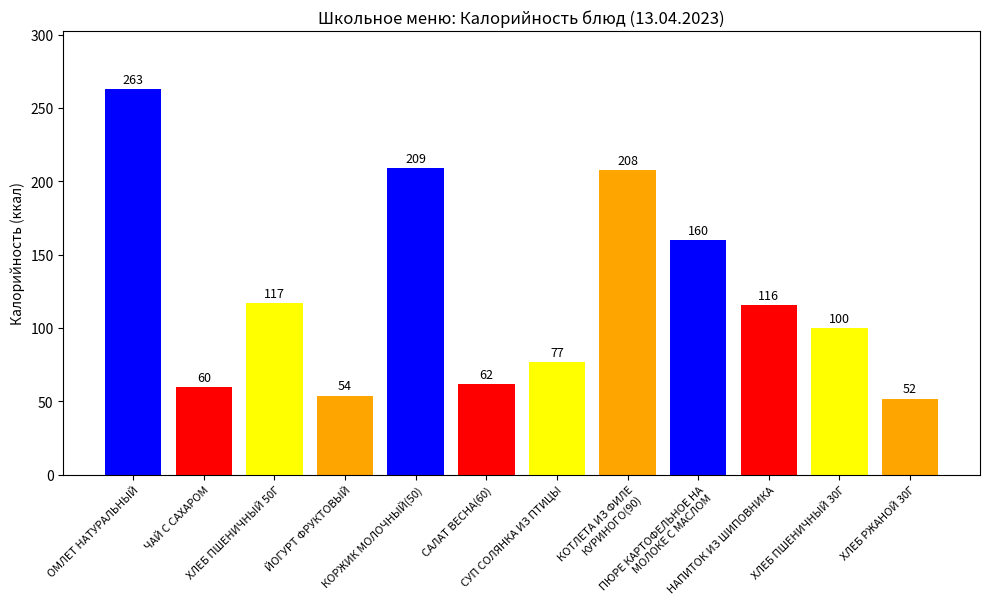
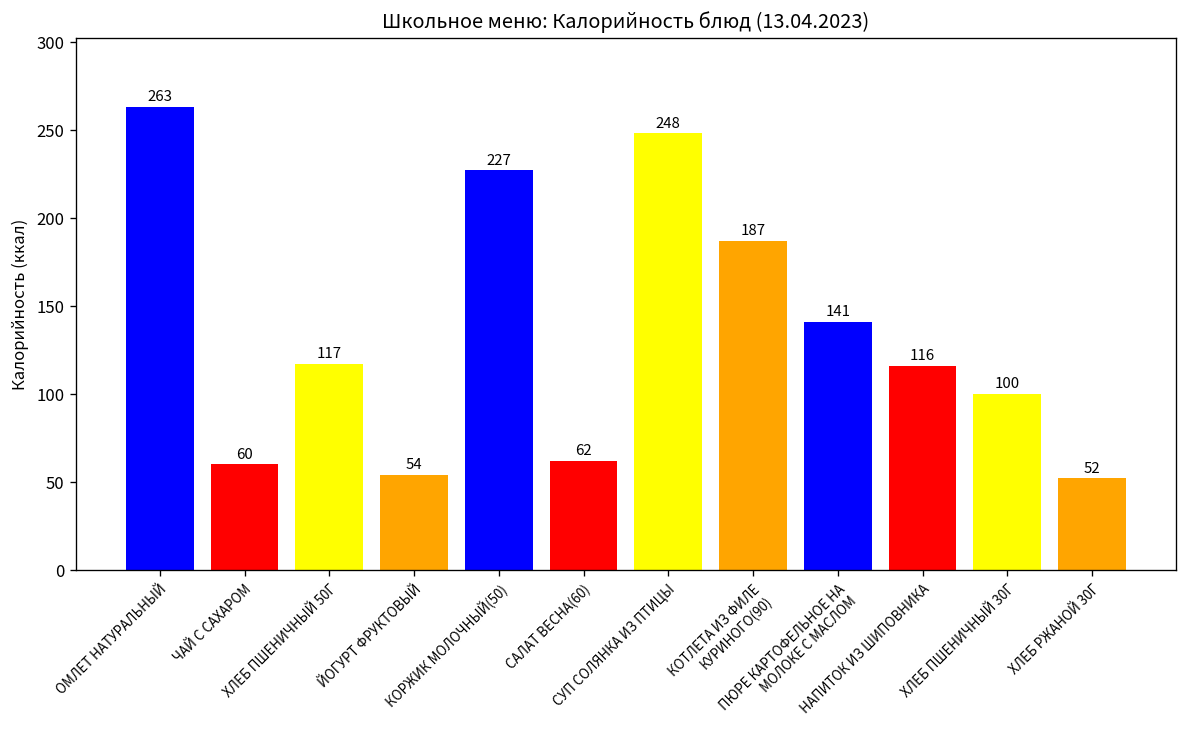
КОРЖИК МОЛОЧНЫЙ(50): 209 -> 227
СУП СОЛЯНКА ИЗ ПТИЦЫ: 77 -> 248
КОТЛЕТА ИЗ ФИЛЕ КУРИНОГО(90): 208 -> 187
ПЮРЕ КАРТОФЕЛЬНОЕ НА МОЛОКЕ С МАСЛОМ: 160 -> 141
